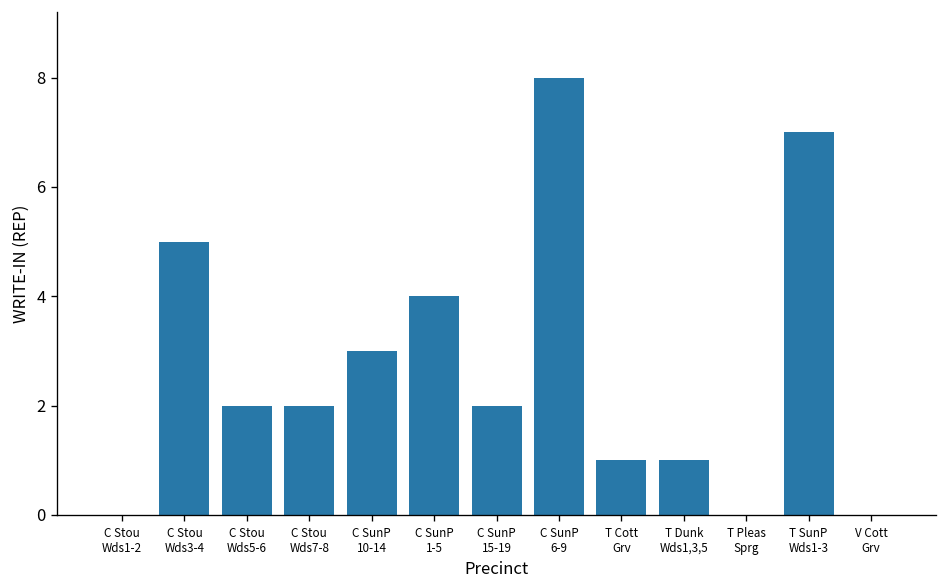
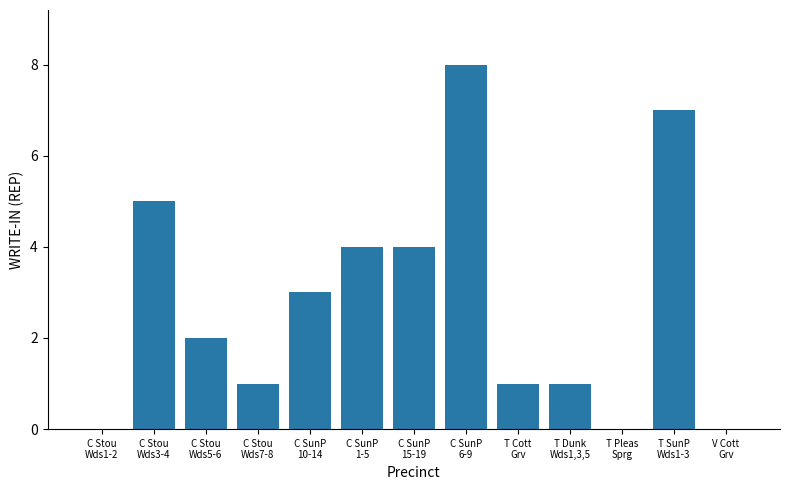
C Stou Wds7-8: 2 -> 1
C SunP 15-19: 2 -> 4
